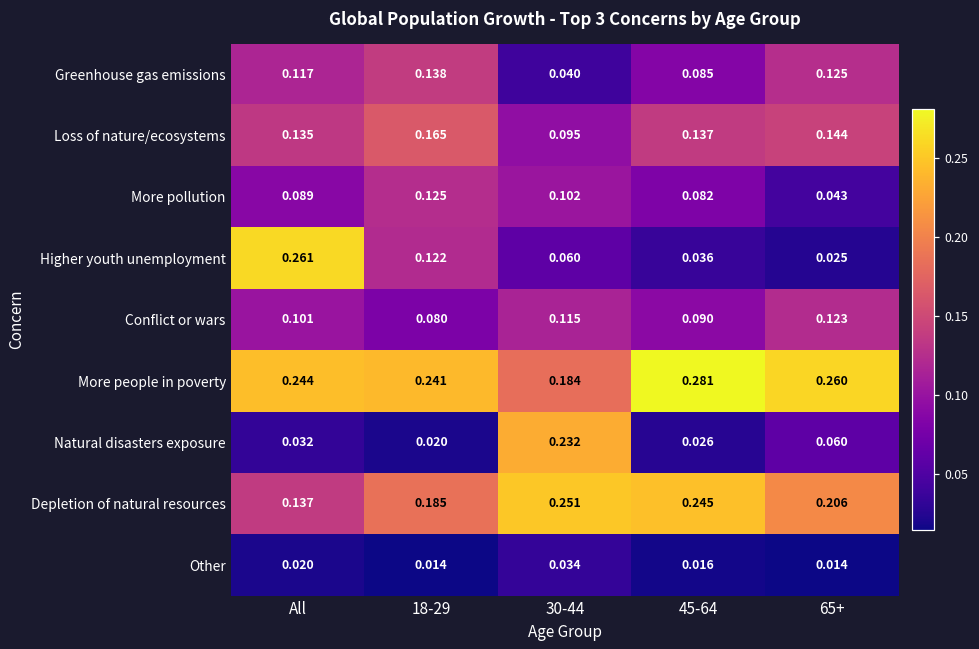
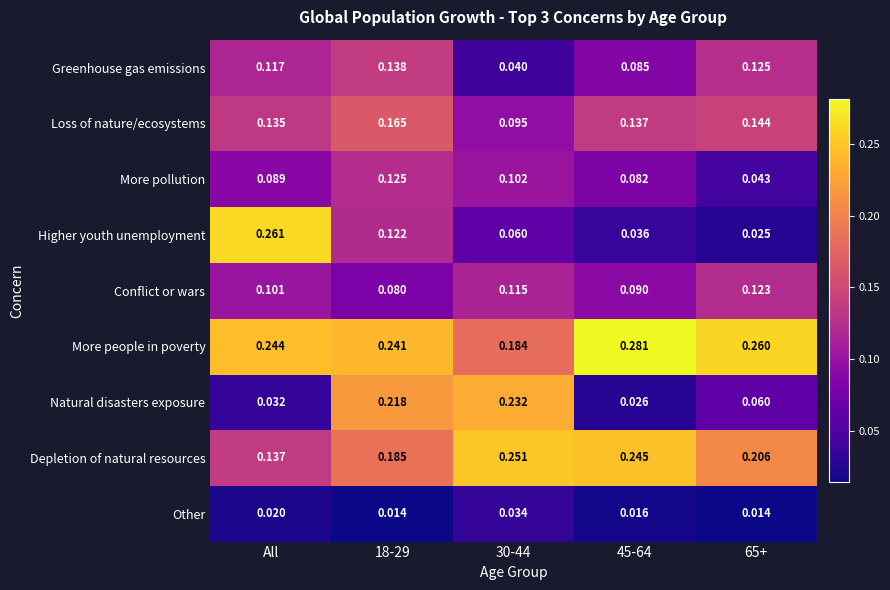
Natural disasters exposure, 18-29: 0.020 -> 0.218
